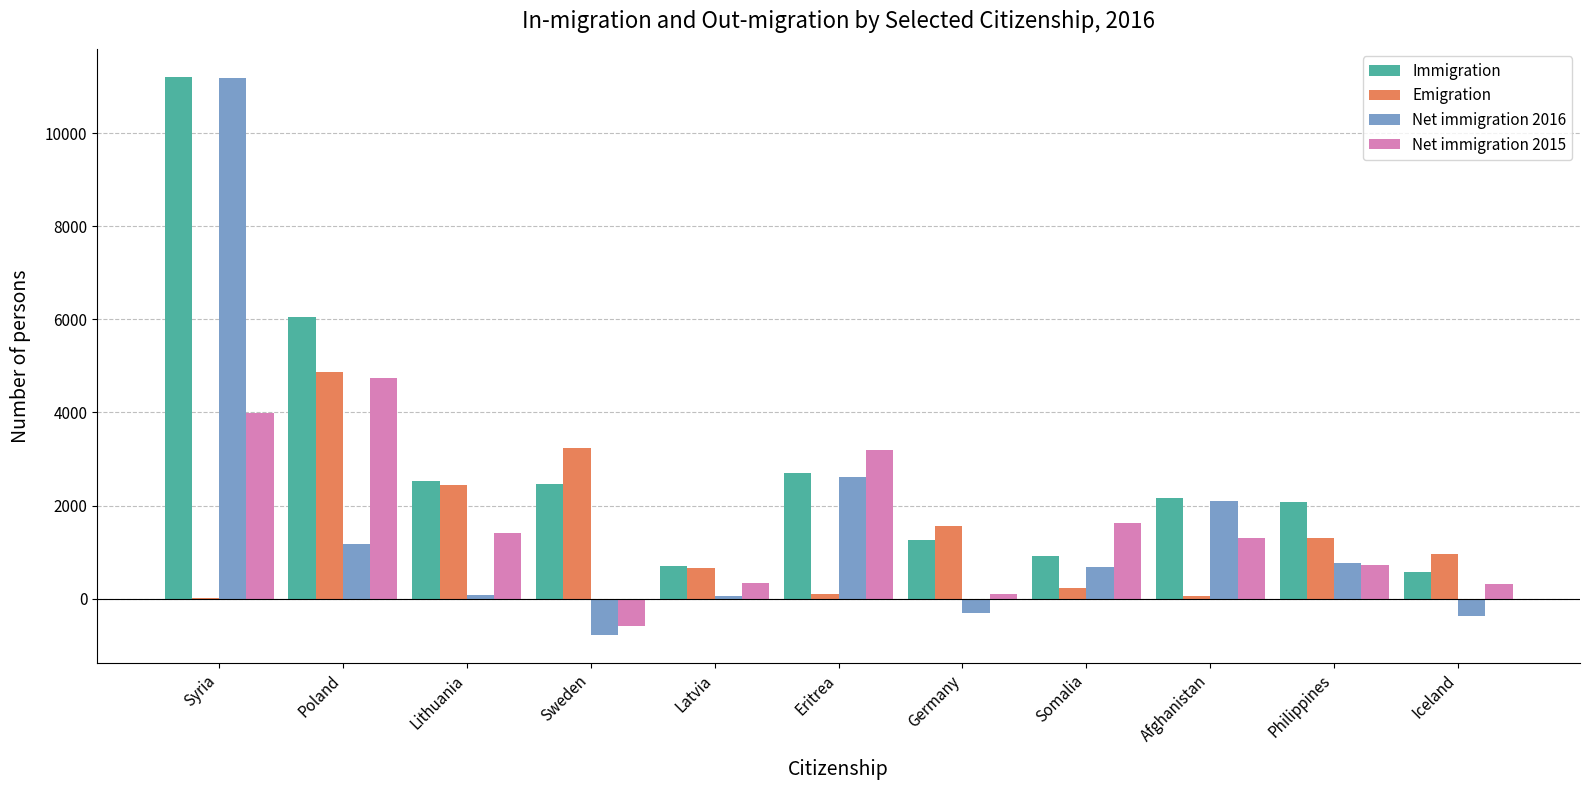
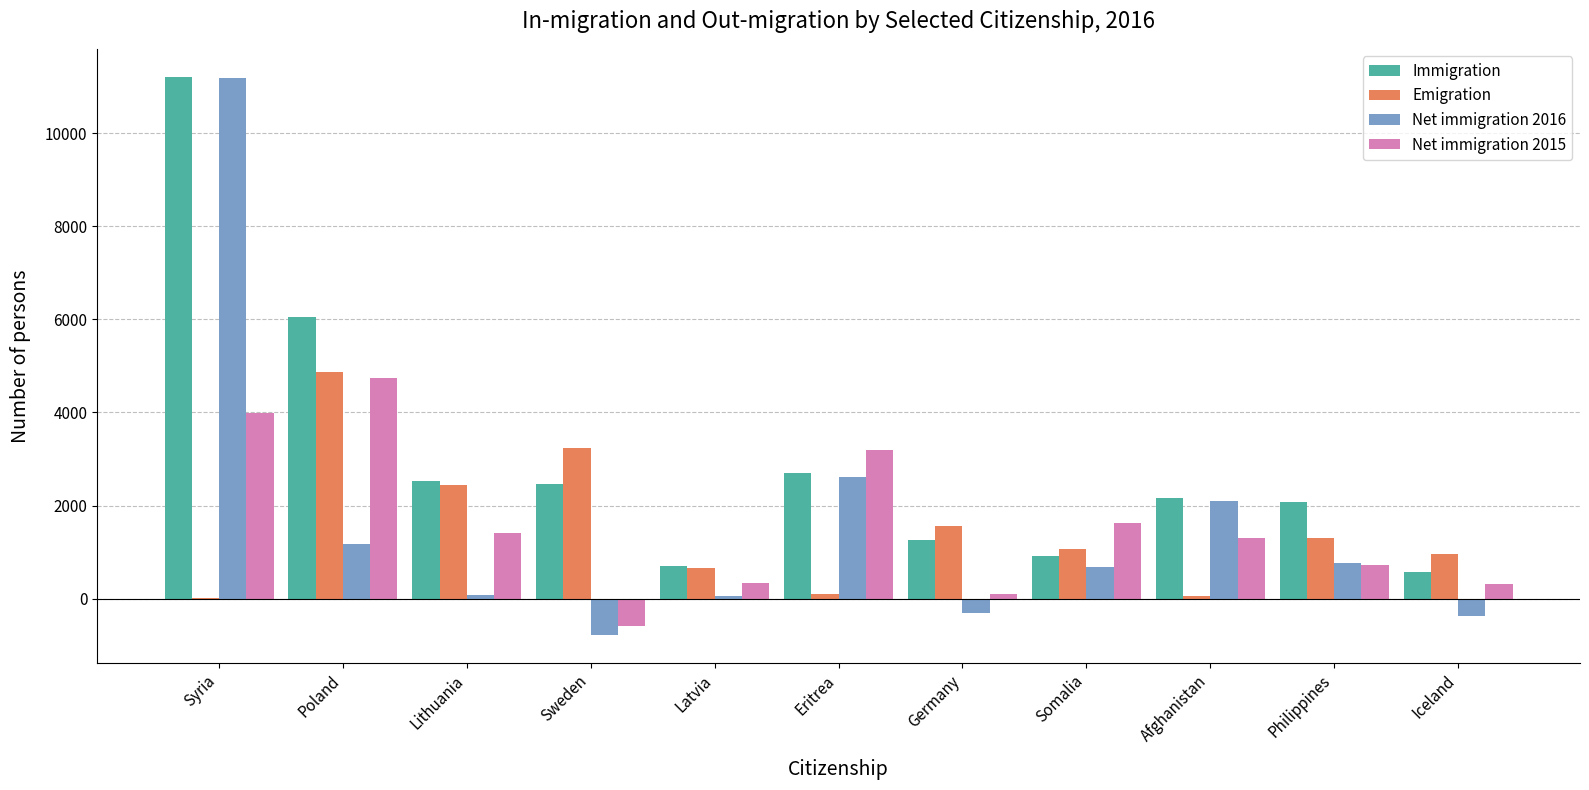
Emigration, Somalia: 200 -> 1100
